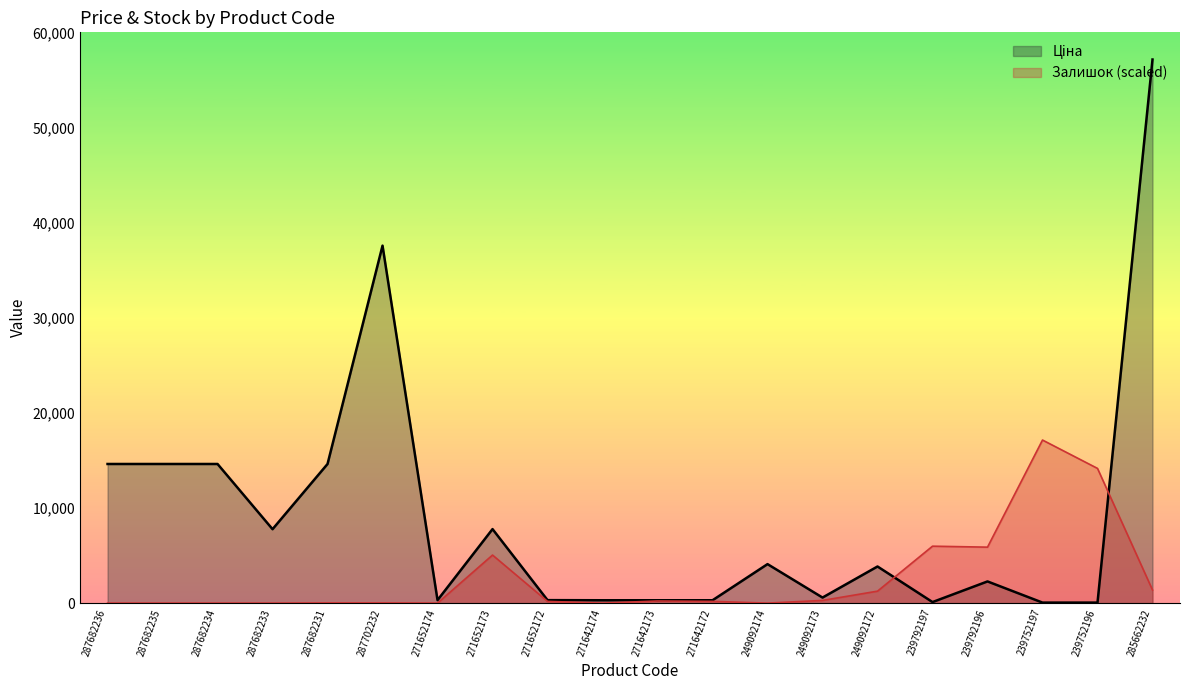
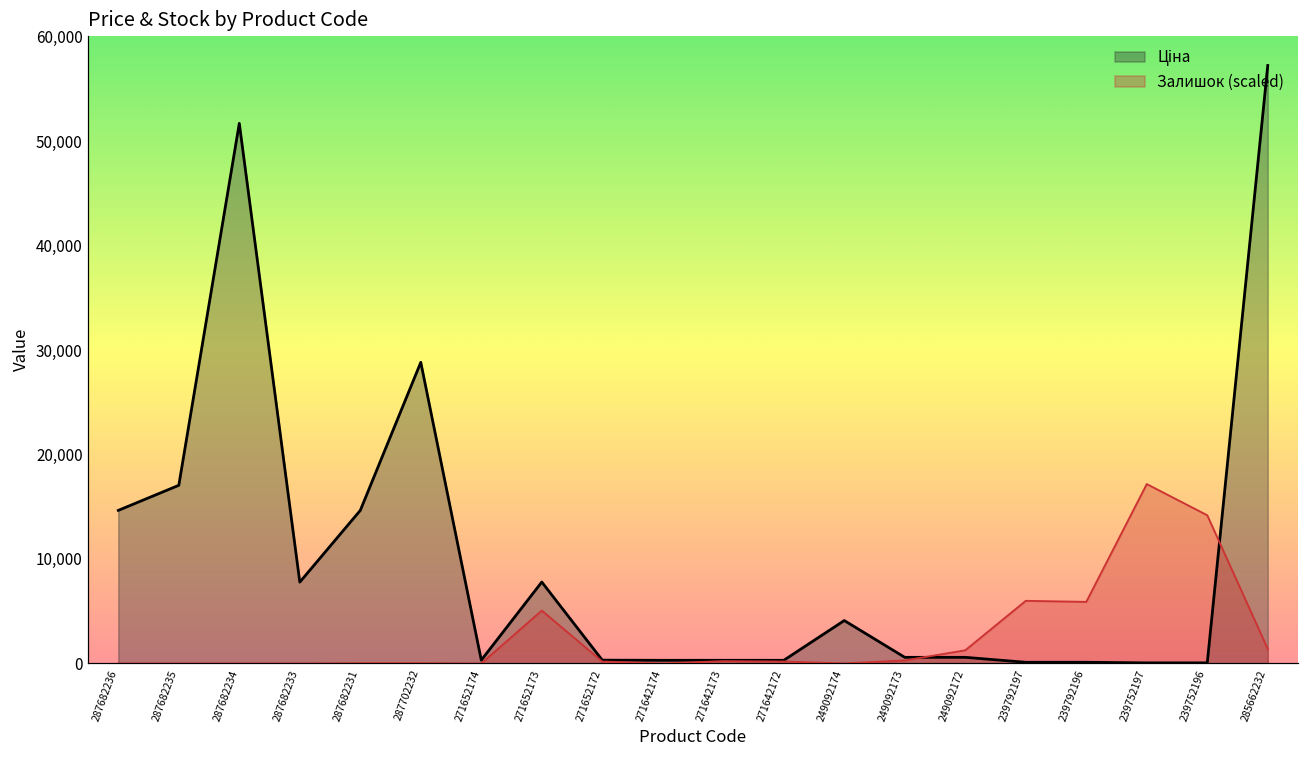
Ціна, 287682235: 15,000 -> 17,000
Ціна, 287682234: 15,000 -> 52,000
Ціна, 287702232: 38,000 -> 29,000
Ціна, 249092172: 4,000 -> 1,000
Ціна, 239792196: 2,000 -> 0
